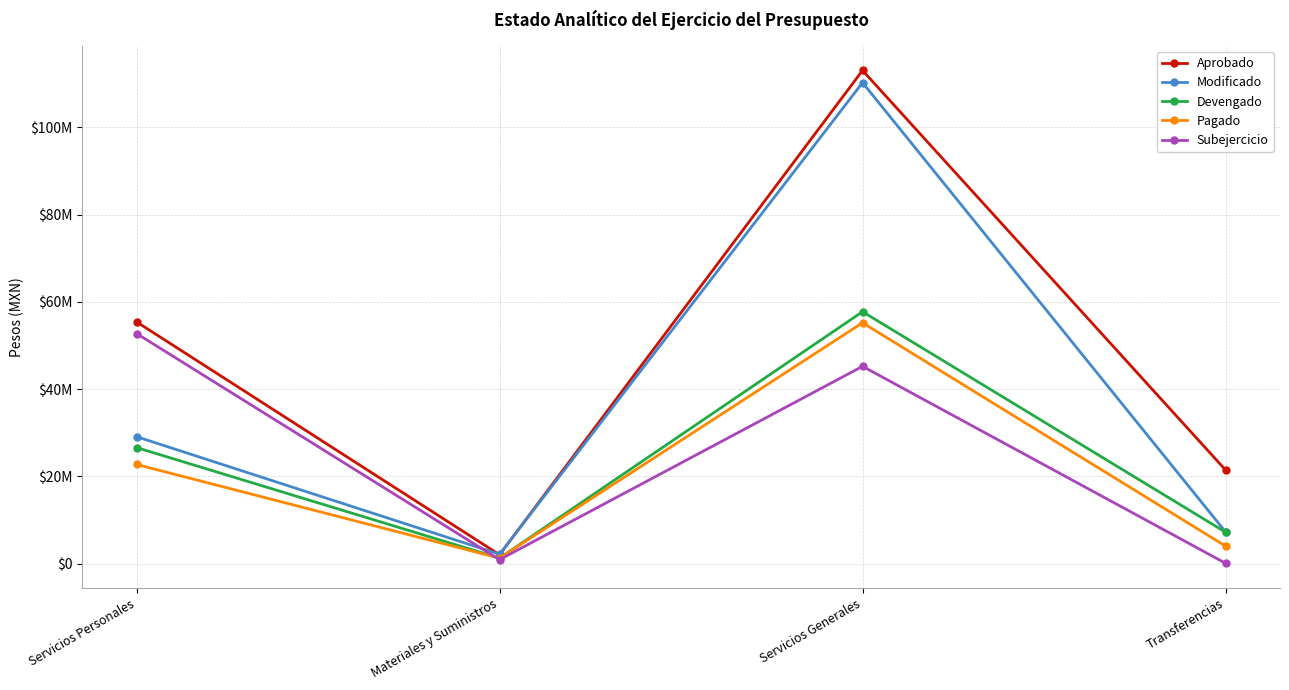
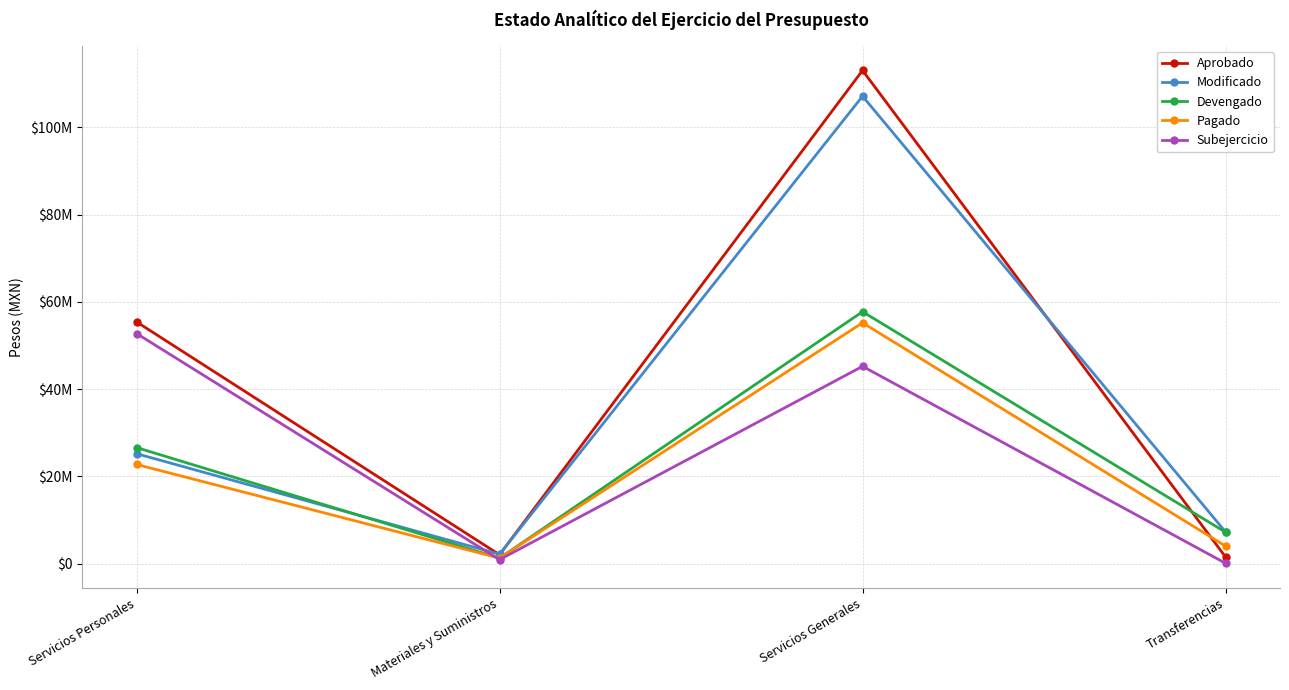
Modificado, Servicios Personales: $29000000 -> $25000000
Modificado, Servicios Generales: $110000000 -> $107000000
Aprobado, Transferencias: $21000000 -> $2000000
